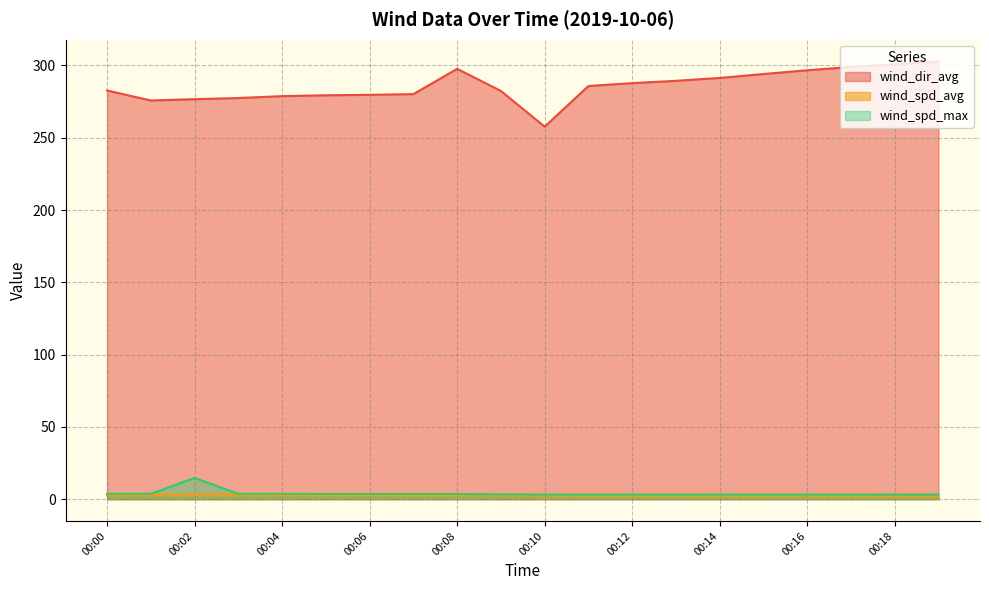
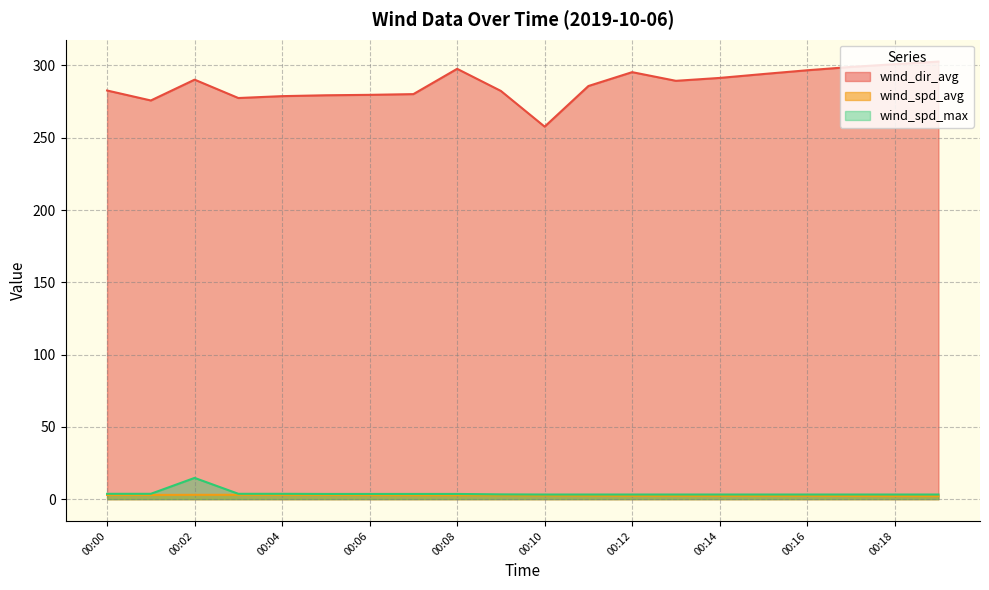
wind_dir_avg, 00:02: 277 -> 290
wind_dir_avg, 00:12: 288 -> 295
